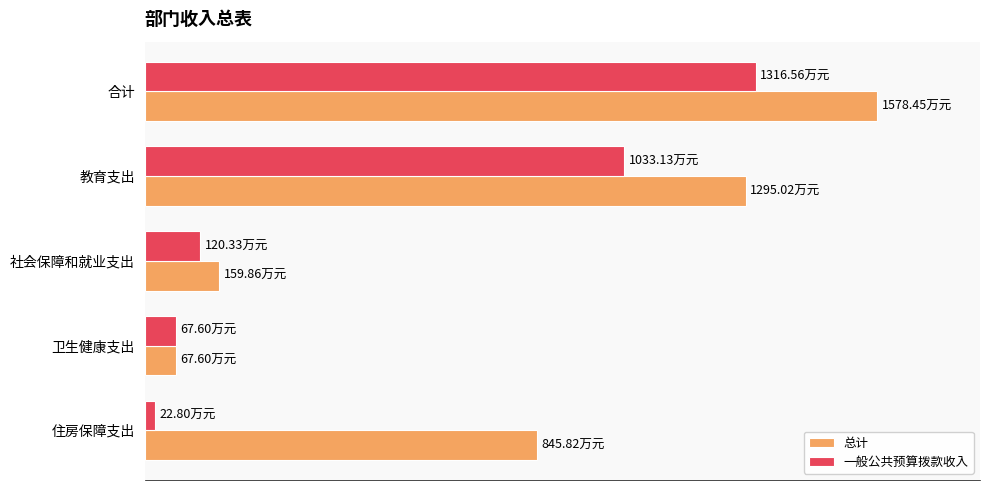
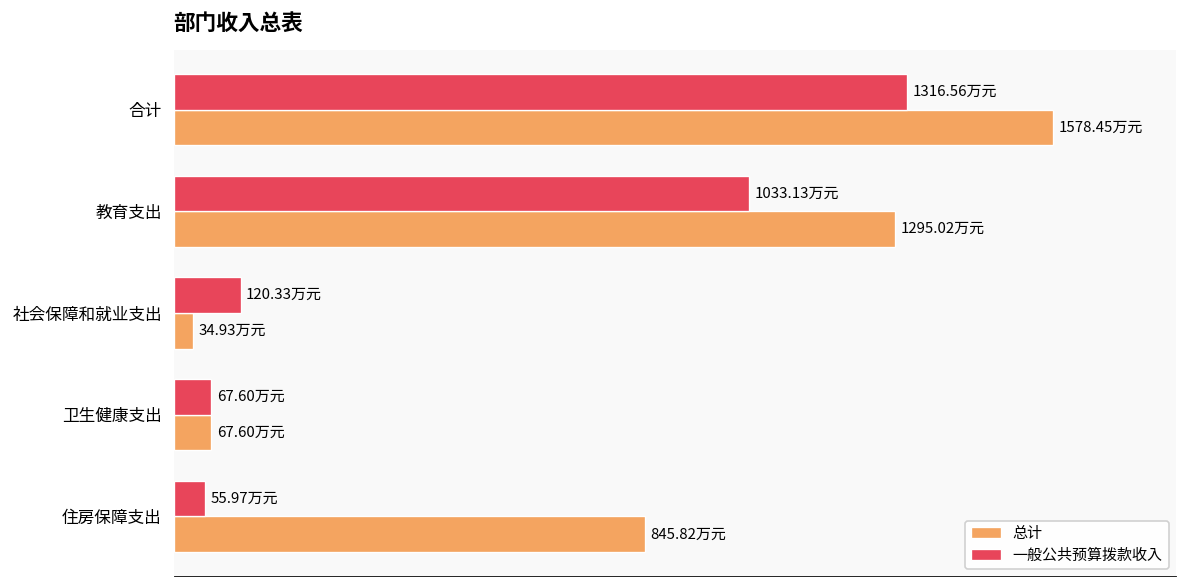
总计, 社会保障和就业支出: 159.86 -> 34.93
一般公共预算拨款收入, 住房保障支出: 22.80 -> 55.97
